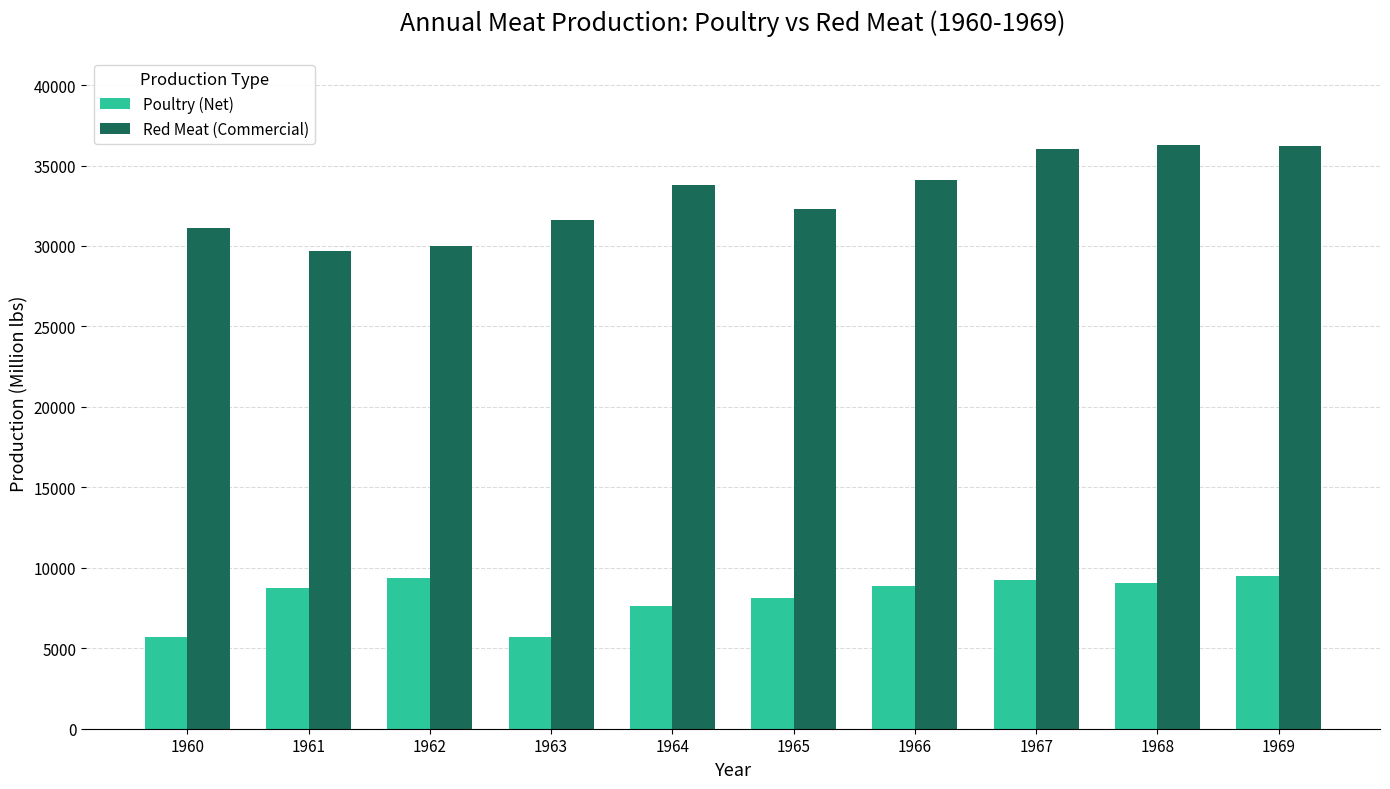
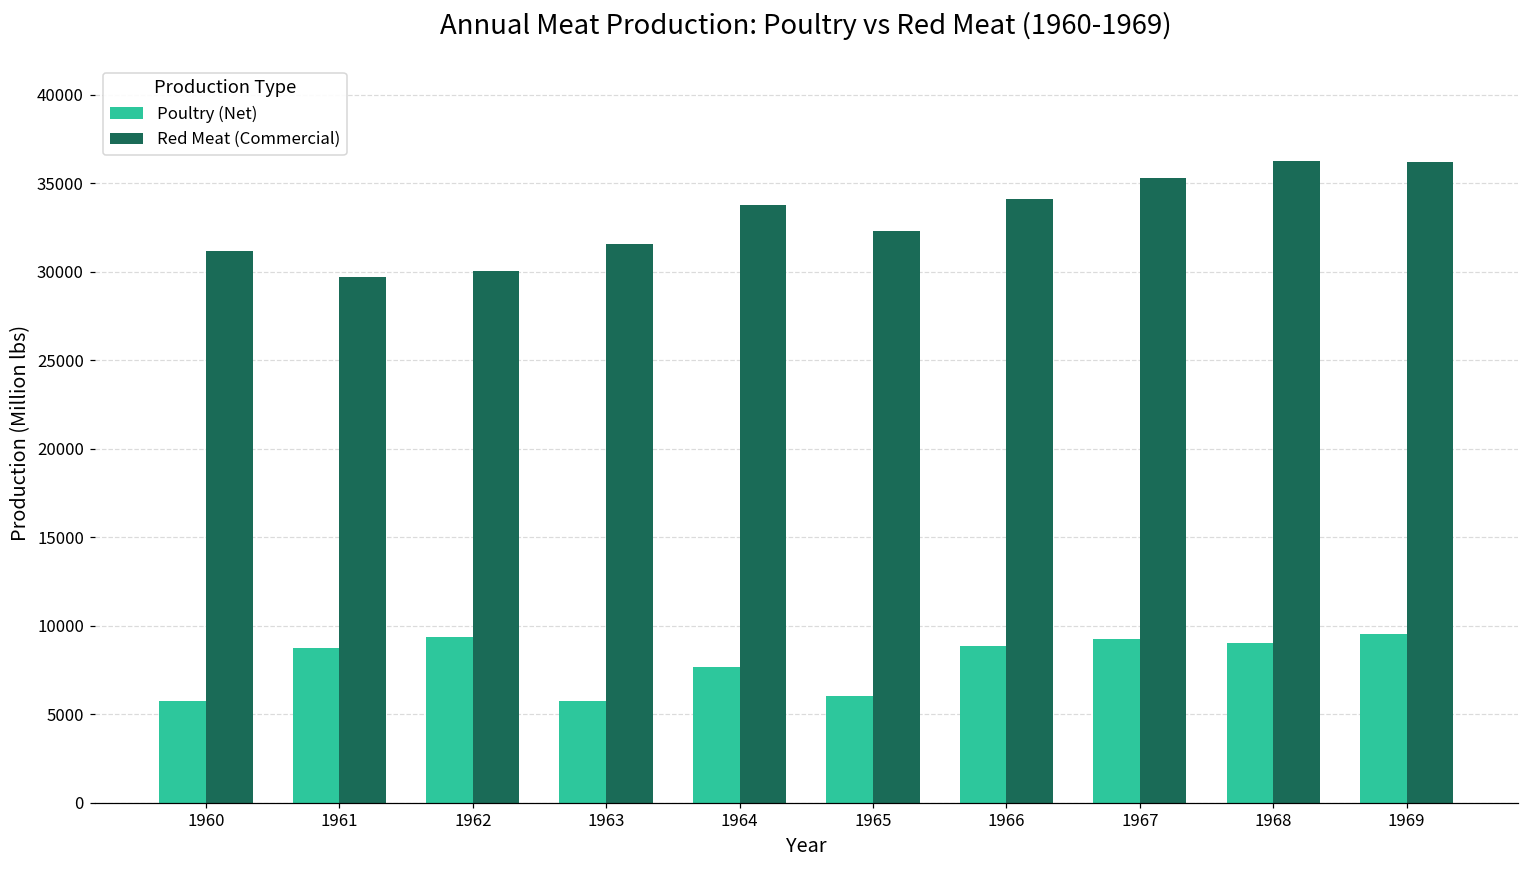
Poultry (Net), 1965: 8100 -> 6100
Red Meat (Commercial), 1967: 36000 -> 35300
